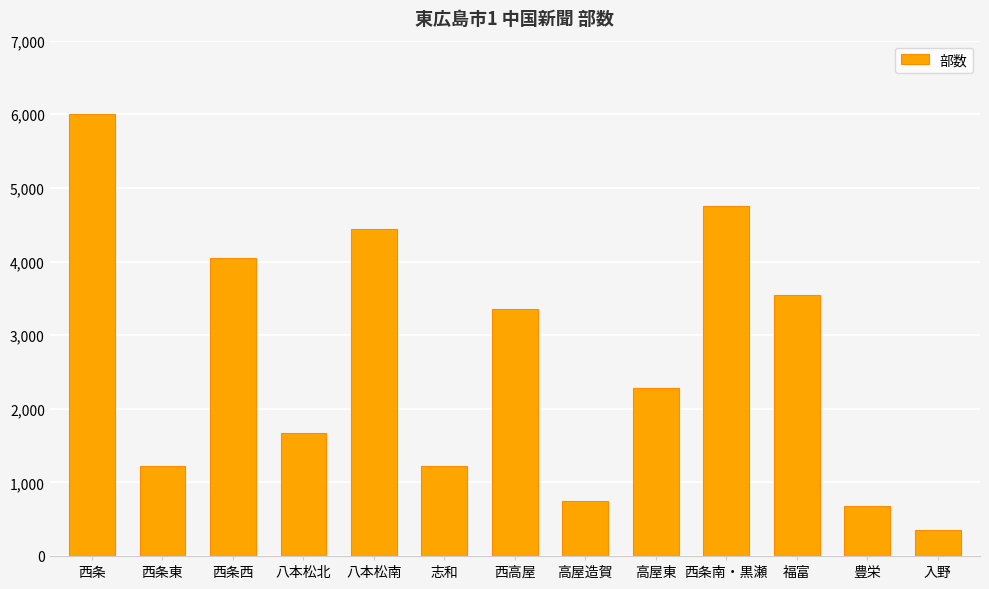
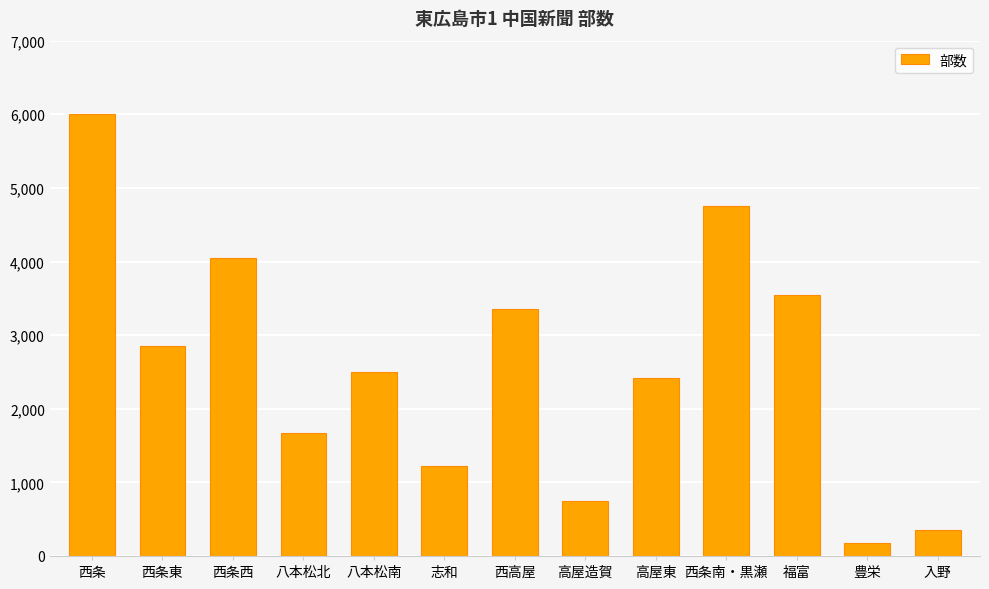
西条東: 1,200 -> 2,900
八本松南: 4,400 -> 2,500
高屋東: 2,300 -> 2,400
豊栄: 700 -> 200
